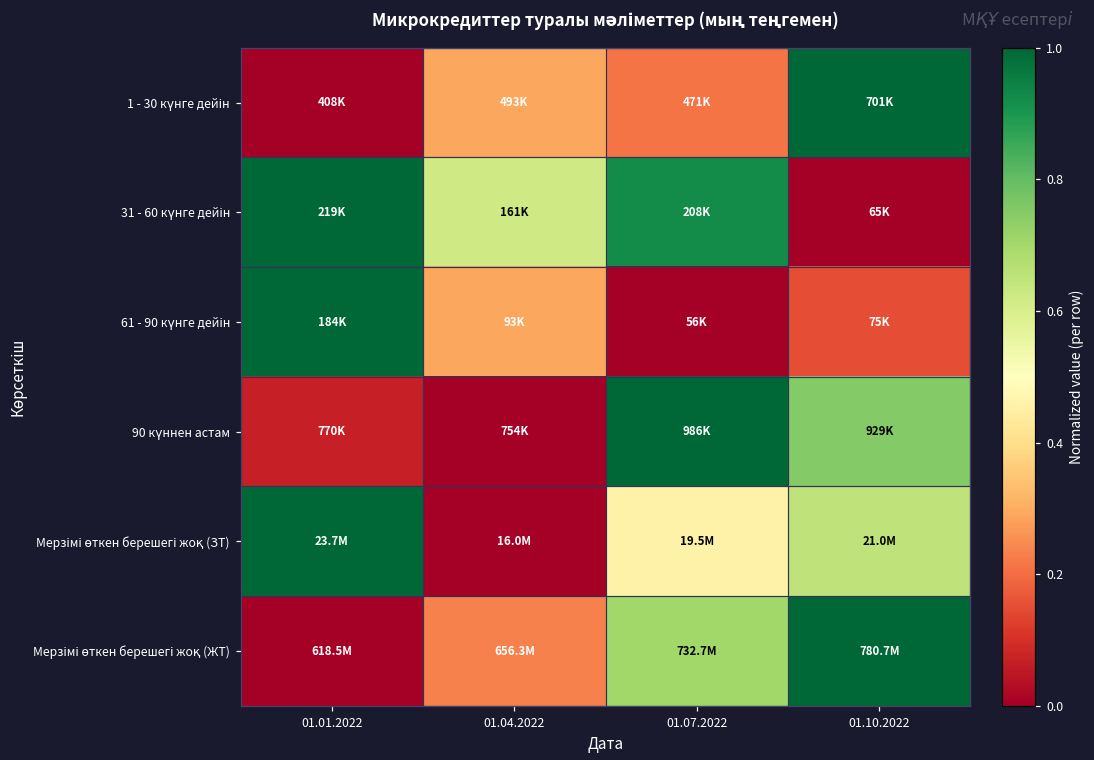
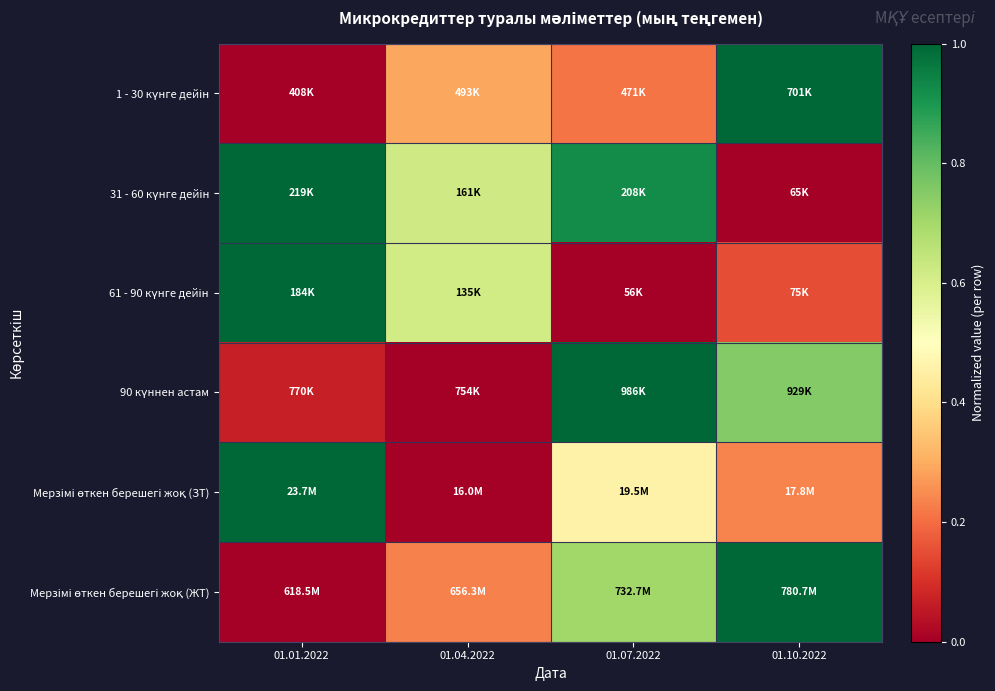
61 - 90 күнге дейін, 01.04.2022: 93K -> 135K
Мерзімі өткен берешегі жоқ (ЗТ), 01.10.2022: 21.0M -> 17.8M
